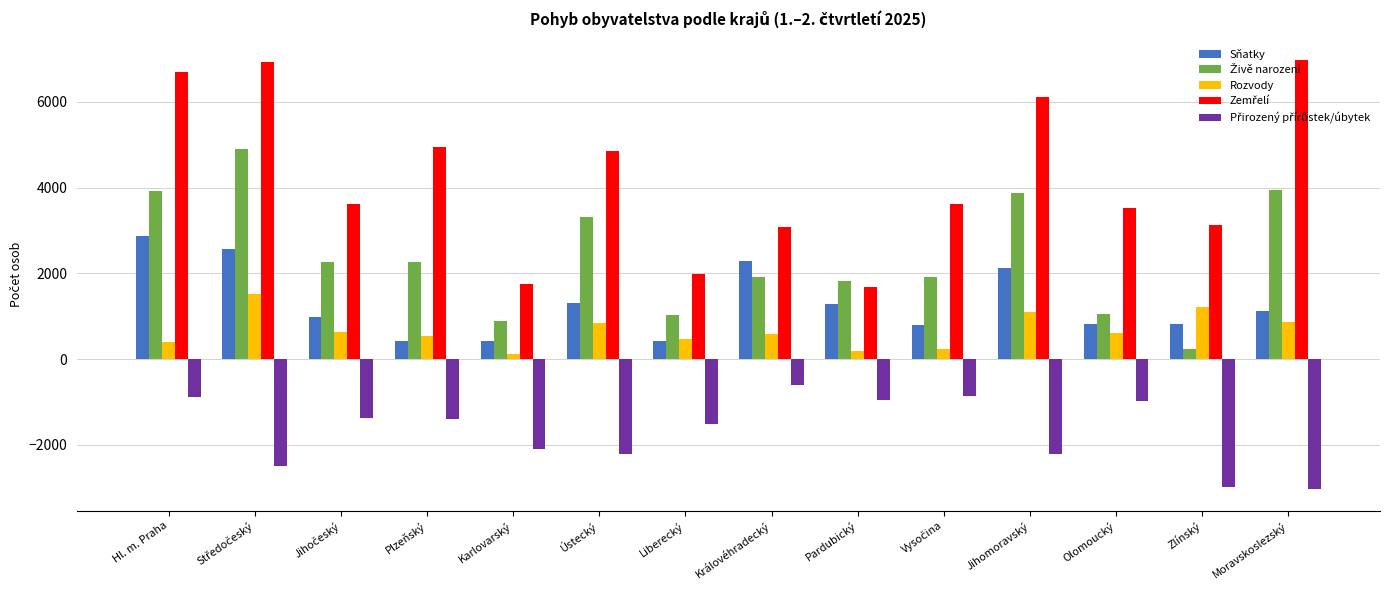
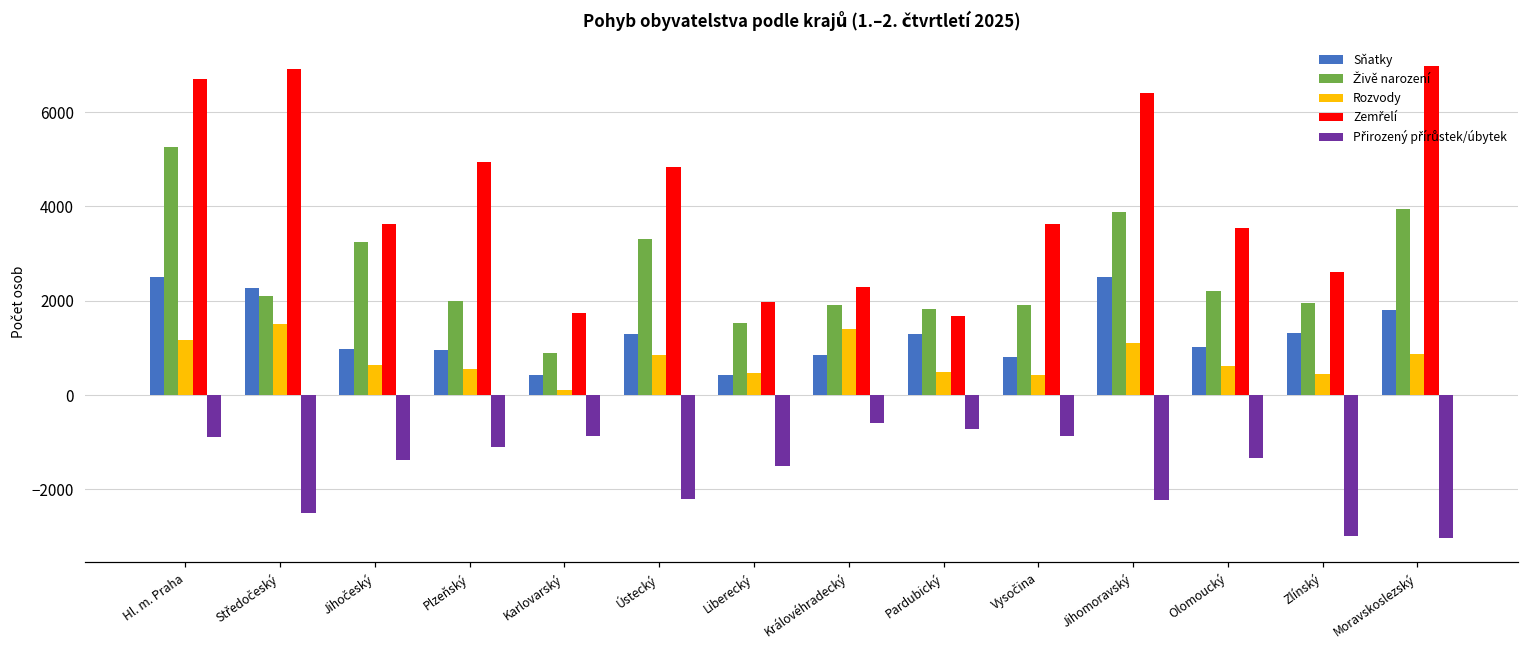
Sňatky, Hl. m. Praha: 2900 -> 2500
Živě narození, Hl. m. Praha: 3900 -> 5300
Rozvody, Hl. m. Praha: 400 -> 1200
Sňatky, Středočeský: 2600 -> 2300
Živě narození, Středočeský: 4900 -> 2100
Živě narození, Jihočeský: 2300 -> 3300
Sňatky, Plzeňský: 400 -> 1000
Živě narození, Plzeňský: 2300 -> 2000
Přirozený přírůstek/úbytek, Plzeňský: -1400 -> -1100
Přirozený přírůstek/úbytek, Karlovarský: -2100 -> -900
Živě narození, Liberecký: 1000 -> 1500
Sňatky, Královéhradecký: 2300 -> 900
Rozvody, Královéhradecký: 600 -> 1400
Zemřelí, Královéhradecký: 3100 -> 2300
Rozvody, Pardubický: 200 -> 500
Přirozený přírůstek/úbytek, Pardubický: -900 -> -700
Rozvody, Vysočina: 200 -> 400
Sňatky, Jihomoravský: 2100 -> 2500
Zemřelí, Jihomoravský: 6100 -> 6400
Sňatky, Olomoucký: 800 -> 1000
Živě narození, Olomoucký: 1000 -> 2200
Přirozený přírůstek/úbytek, Olomoucký: -1000 -> -1300
Sňatky, Zlínský: 800 -> 1300
Živě narození, Zlínský: 200 -> 2000
Rozvody, Zlínský: 1200 -> 400
Zemřelí, Zlínský: 3100 -> 2600
Sňatky, Moravskoslezský: 1100 -> 1800
